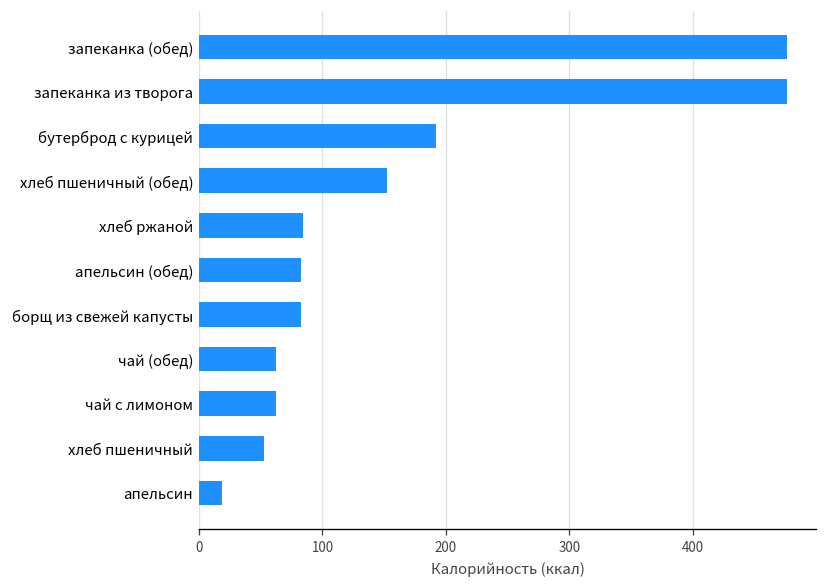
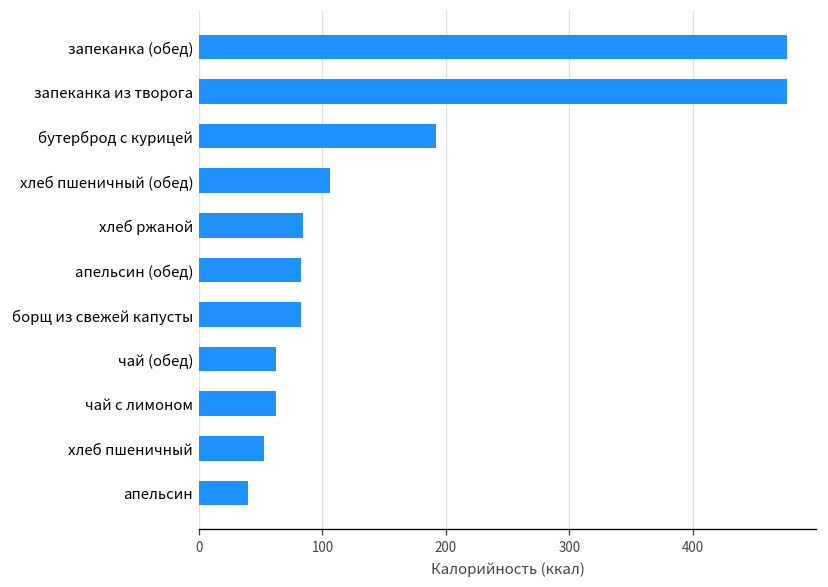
хлеб пшеничный (обед): 152 -> 106
апельсин: 19 -> 40
